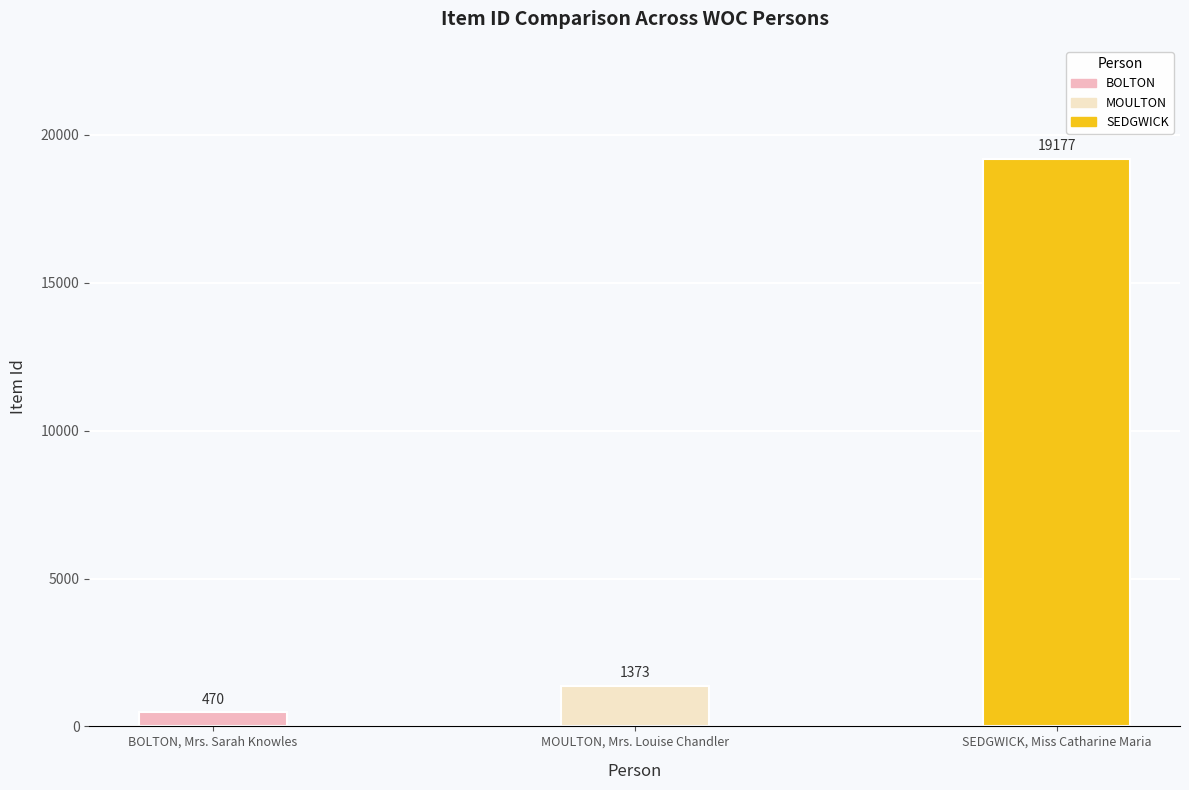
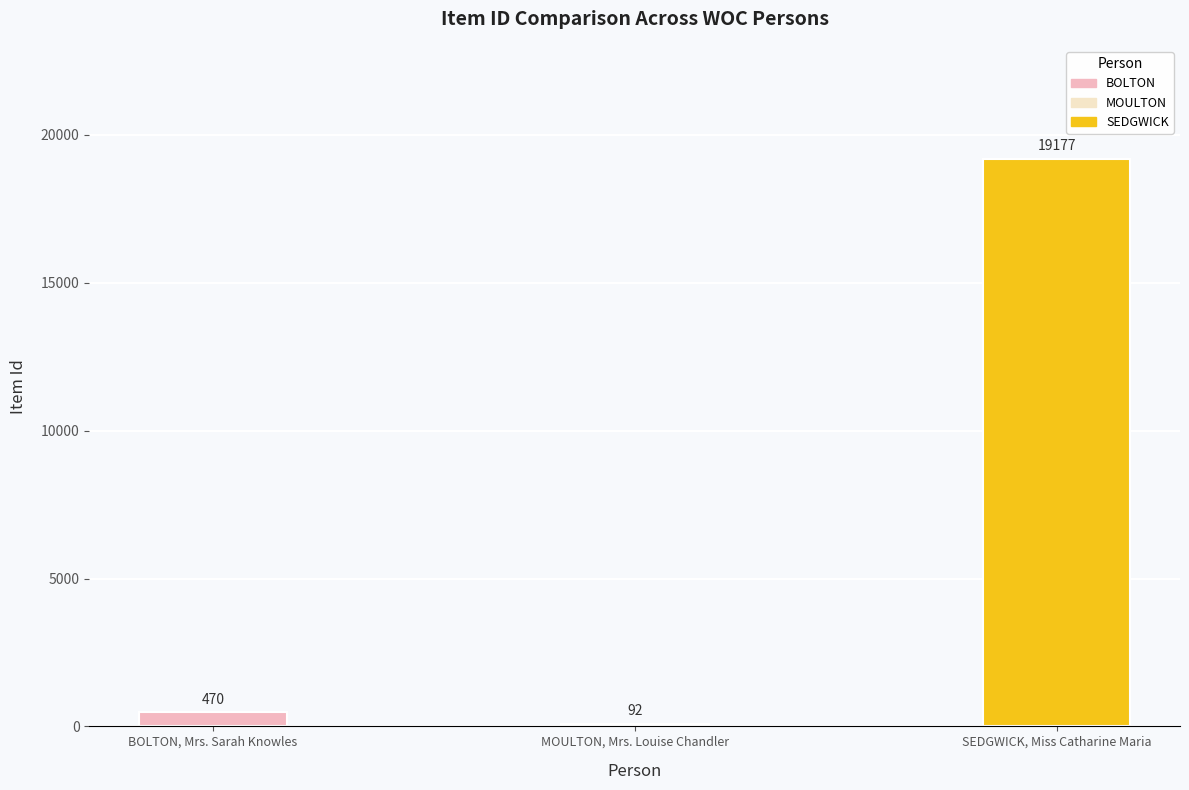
MOULTON, Mrs. Louise Chandler: 1373 -> 92
